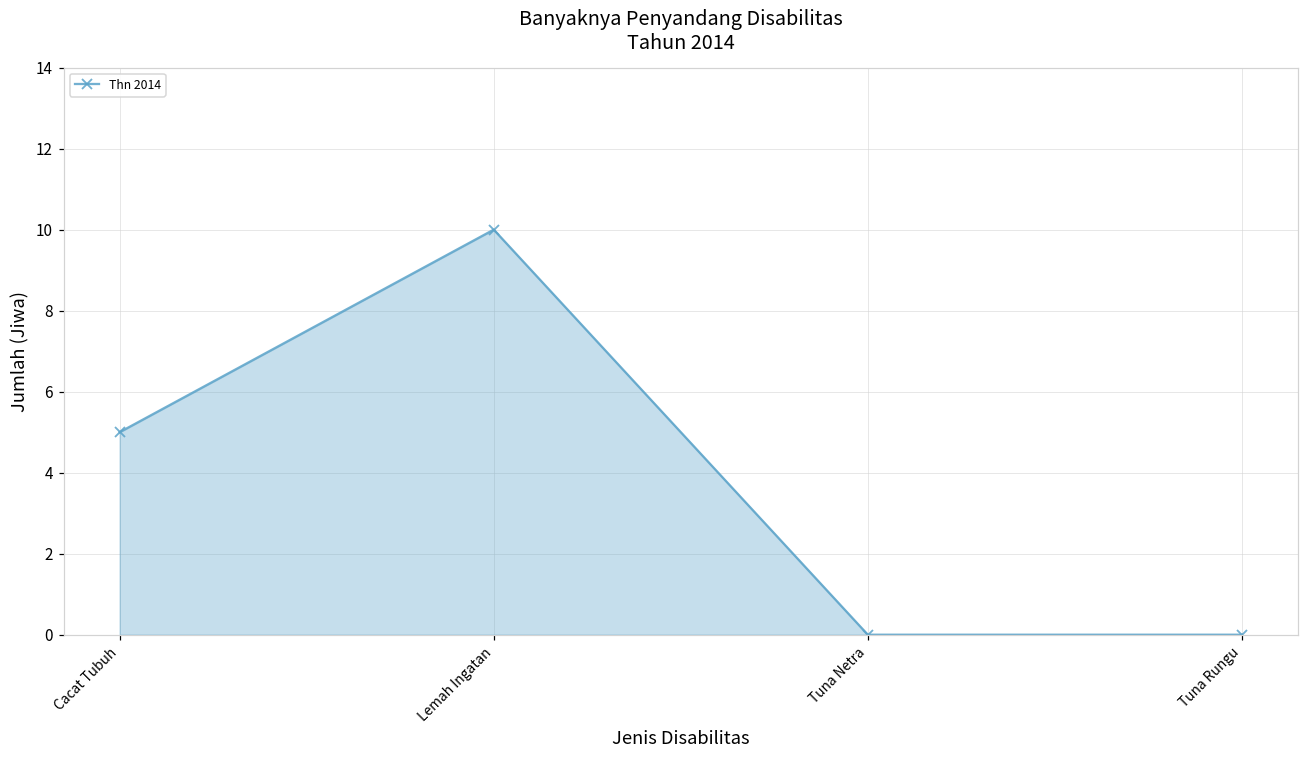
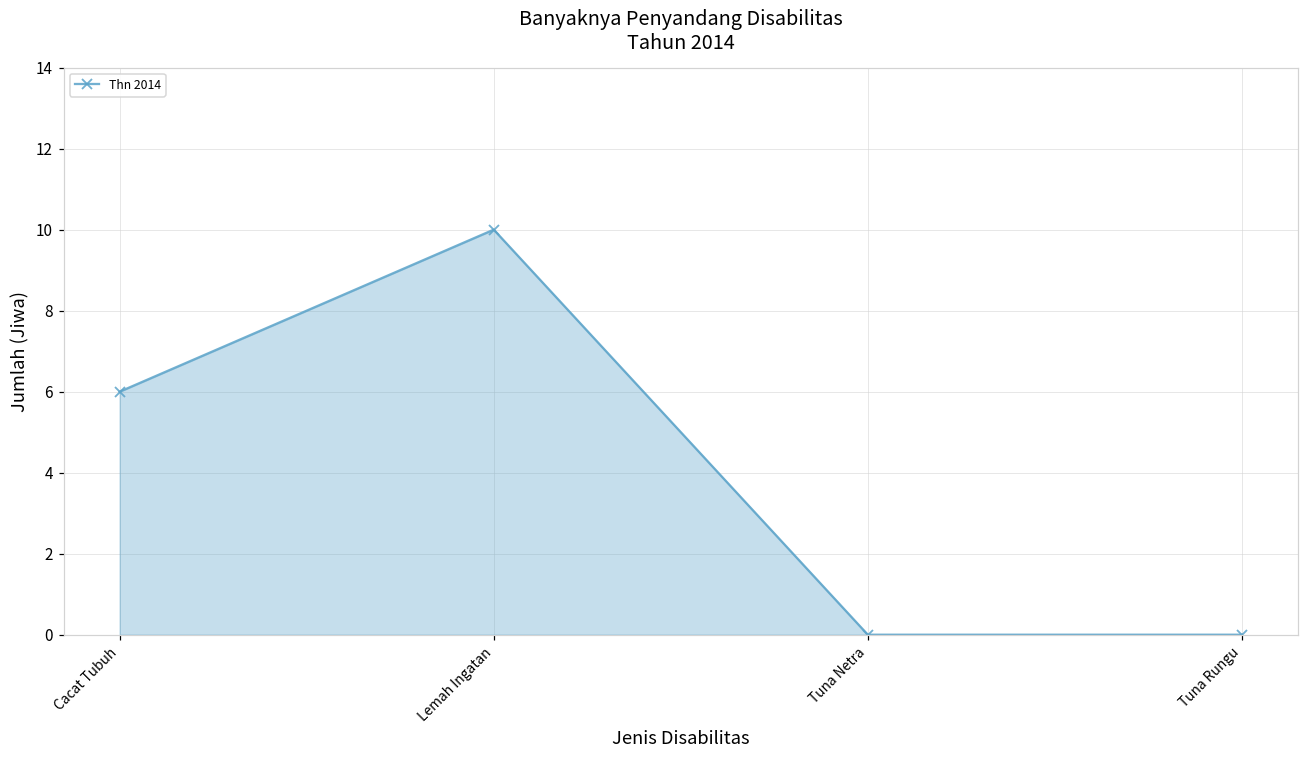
Cacat Tubuh: 5 -> 6
